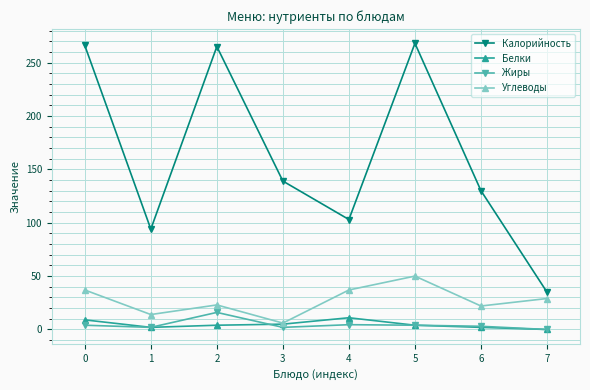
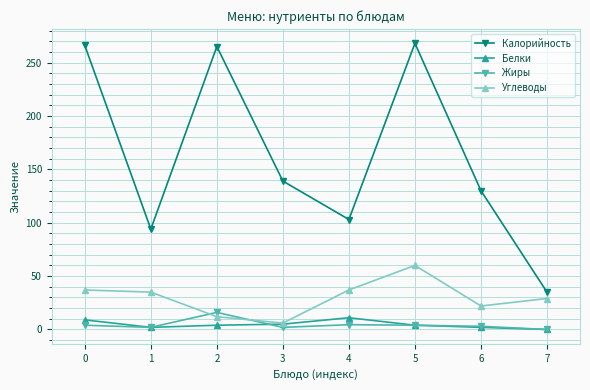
Углеводы, 1: 14 -> 35
Углеводы, 2: 23 -> 12
Углеводы, 5: 50 -> 60
